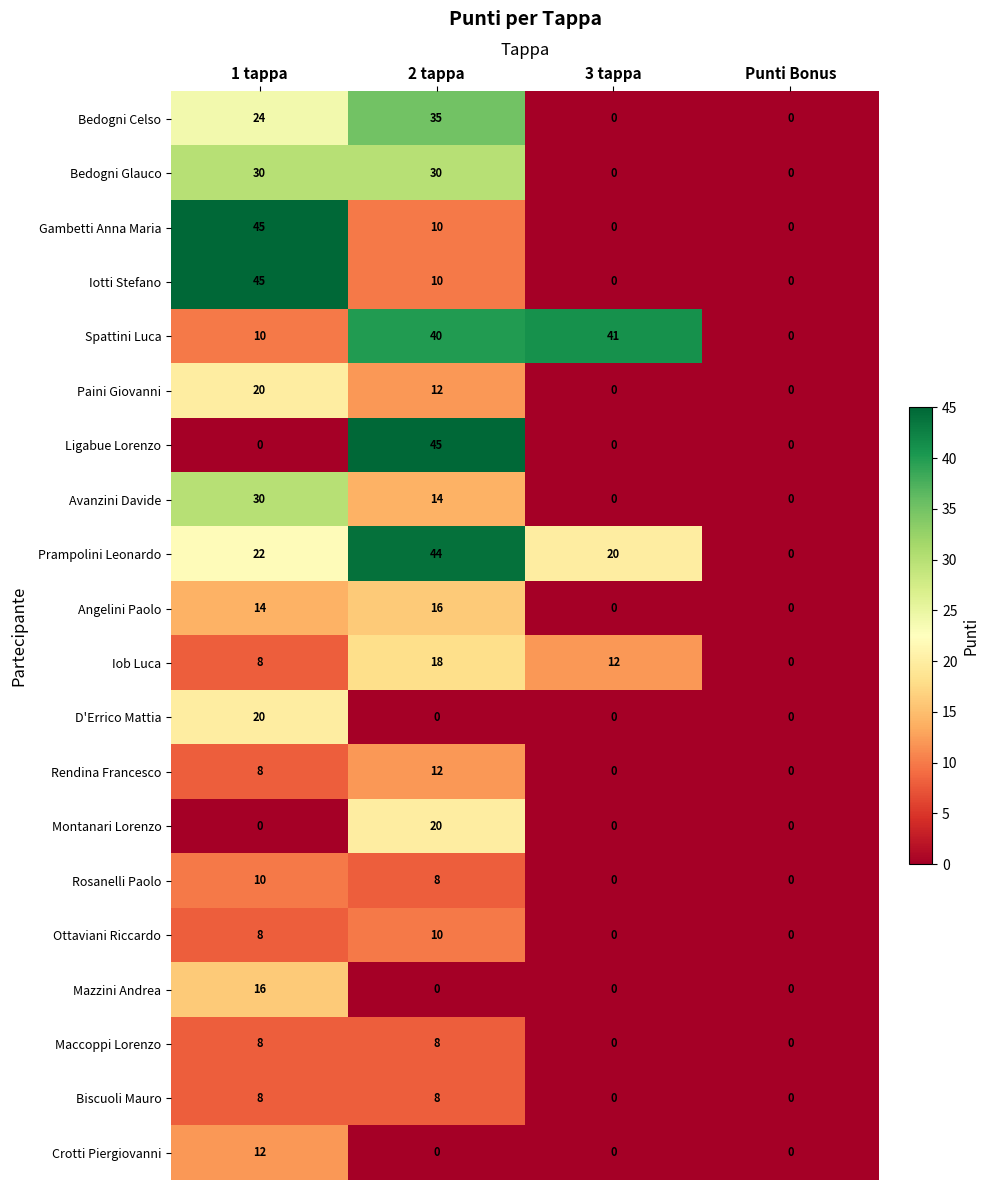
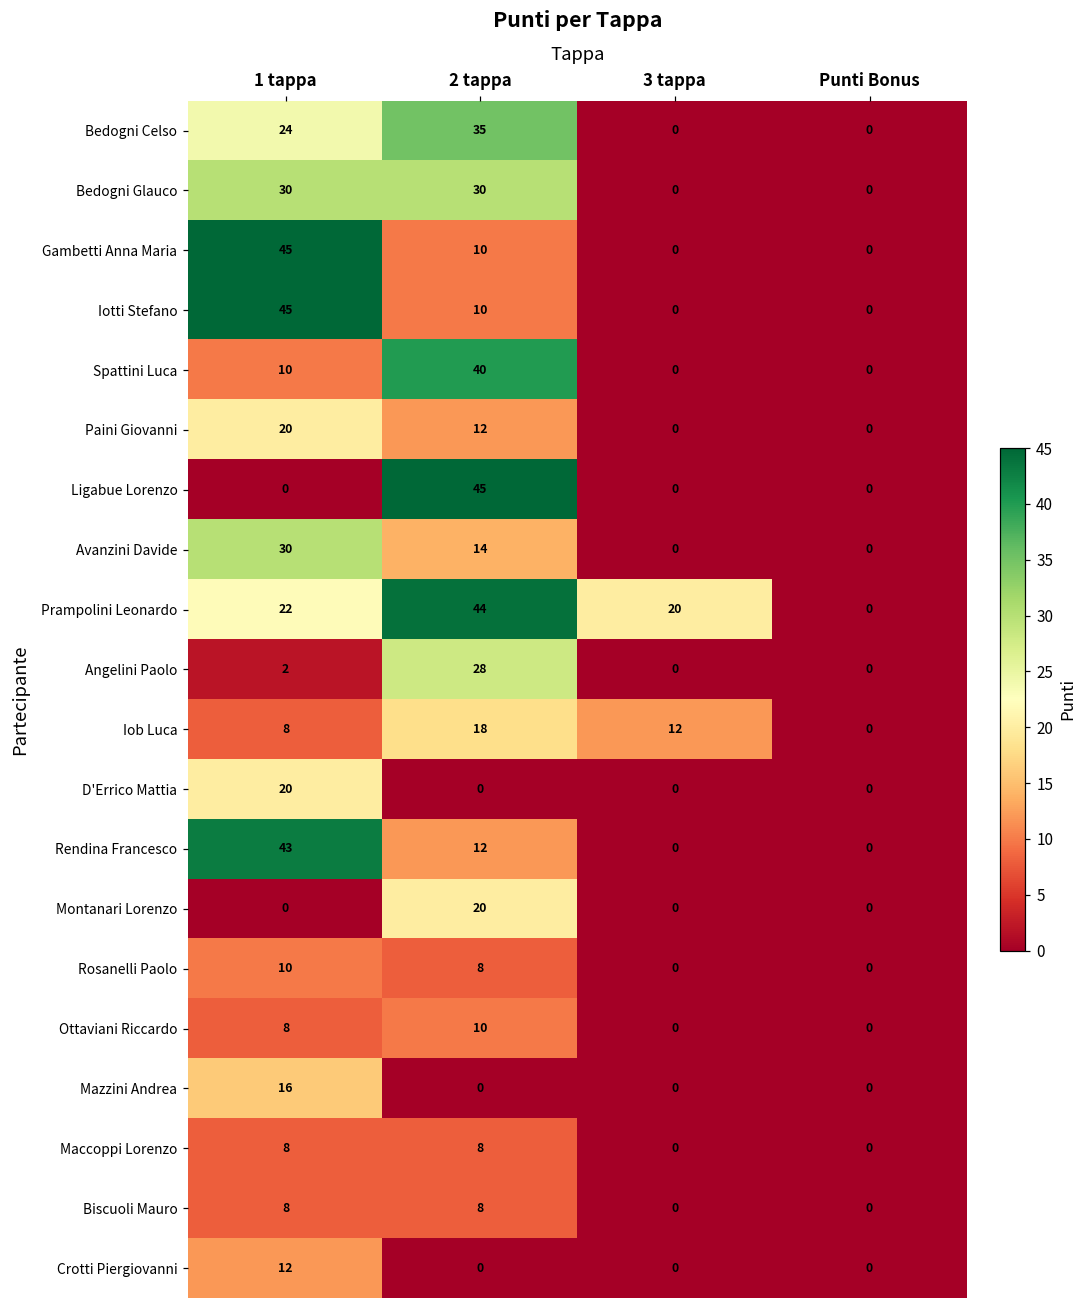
Spattini Luca, 3 tappa: 41 -> 0
Angelini Paolo, 1 tappa: 14 -> 2
Angelini Paolo, 2 tappa: 16 -> 28
Rendina Francesco, 1 tappa: 8 -> 43
